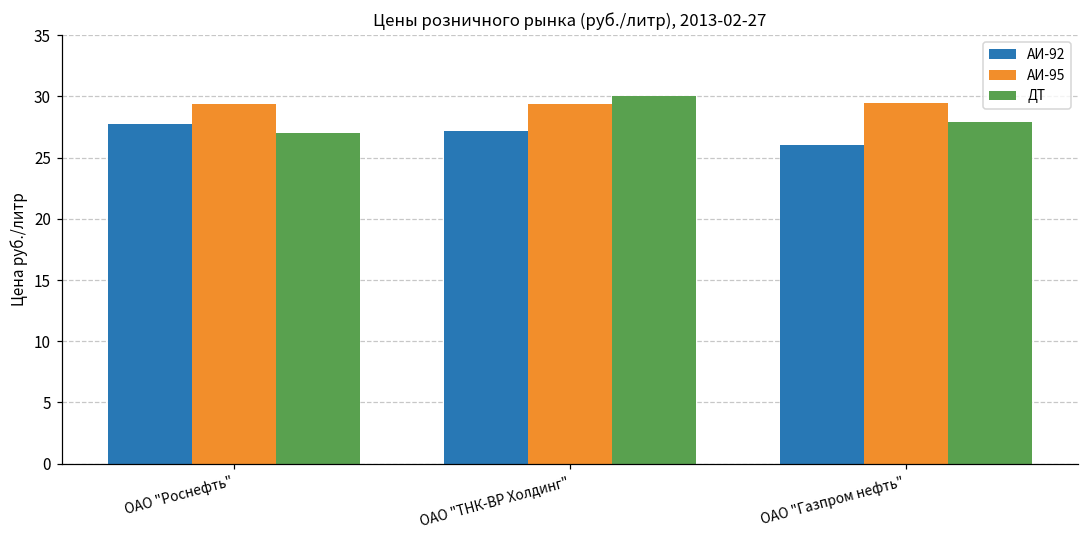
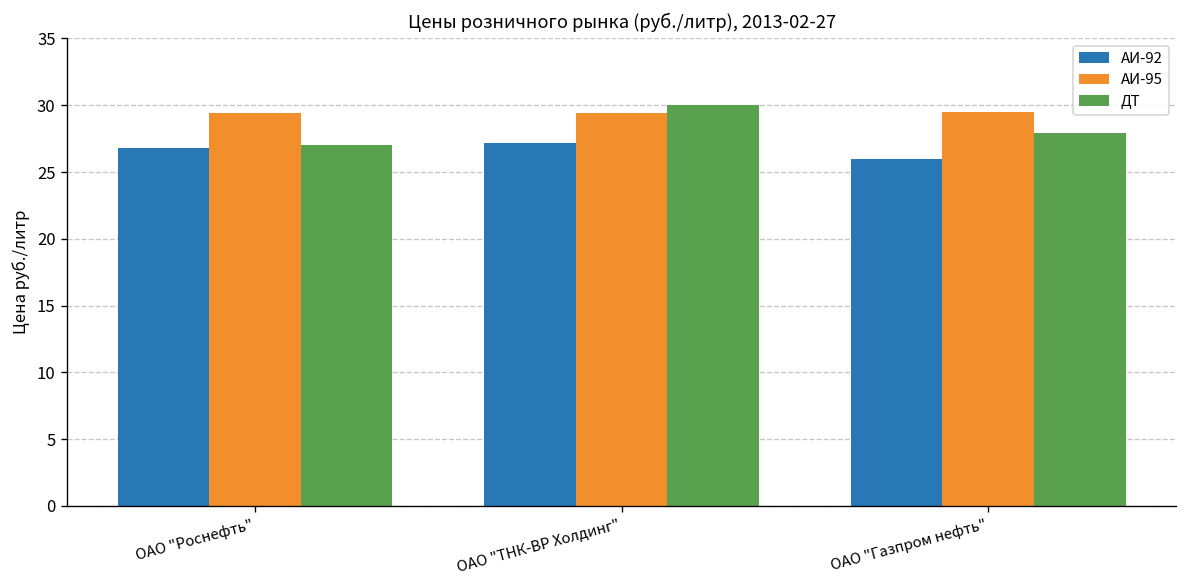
АИ-92, ОАО "Роснефть": 27.8 -> 26.8
